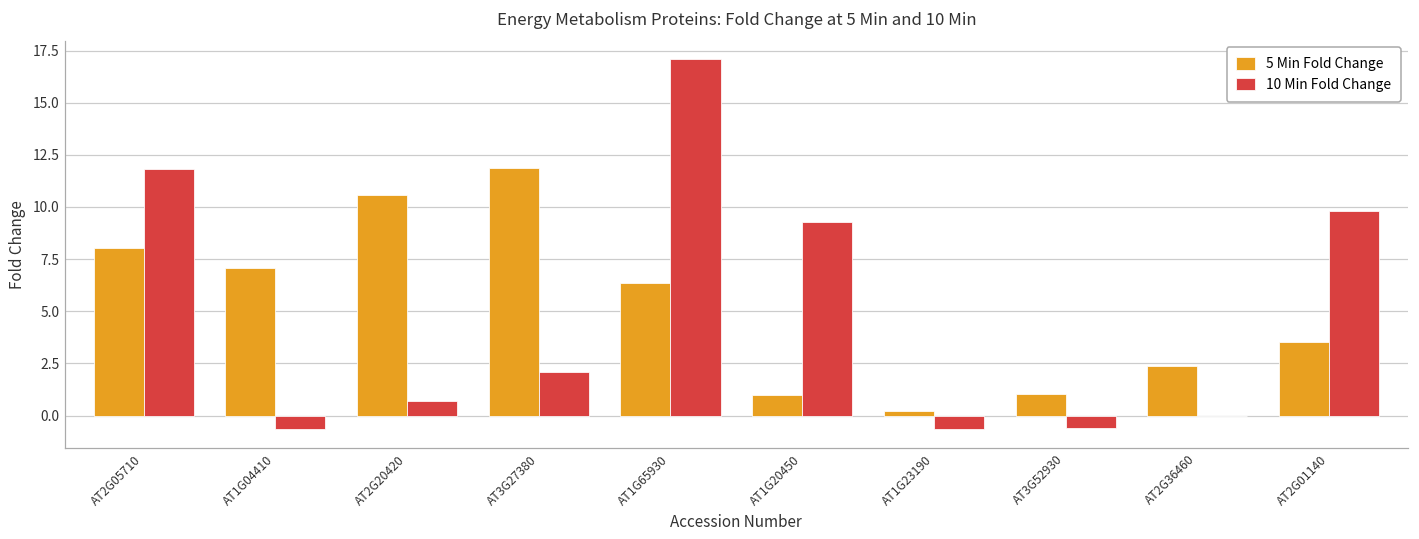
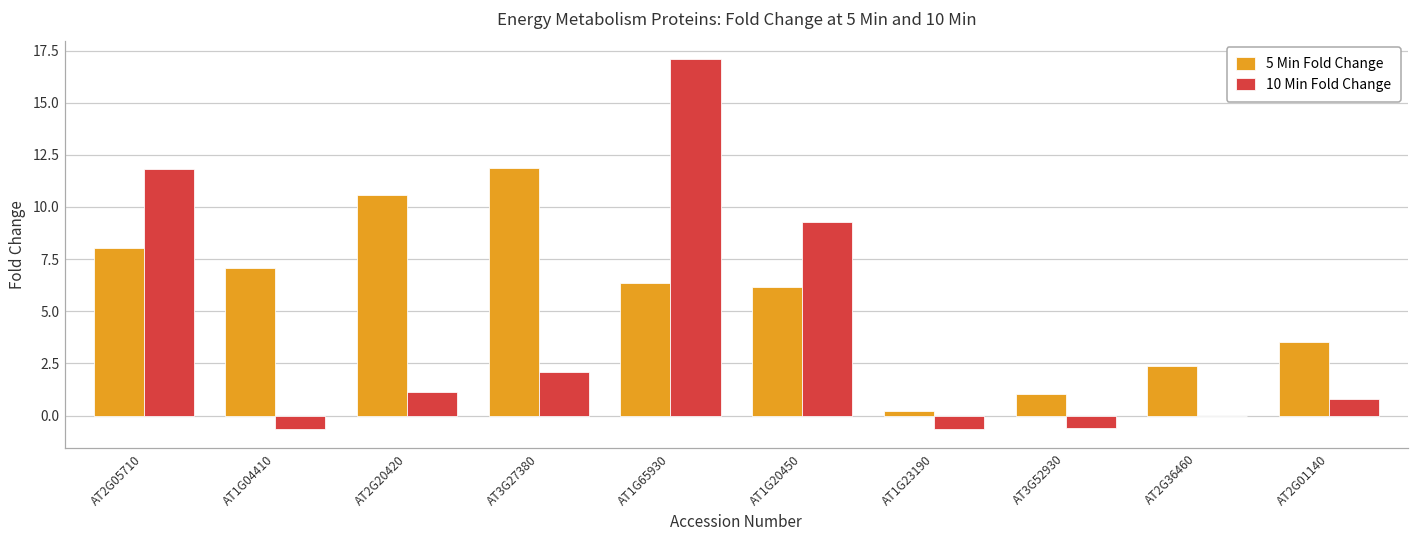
10 Min Fold Change, AT2G20420: 0.7 -> 1.1
5 Min Fold Change, AT1G20450: 1.0 -> 6.2
10 Min Fold Change, AT2G01140: 9.8 -> 0.8
